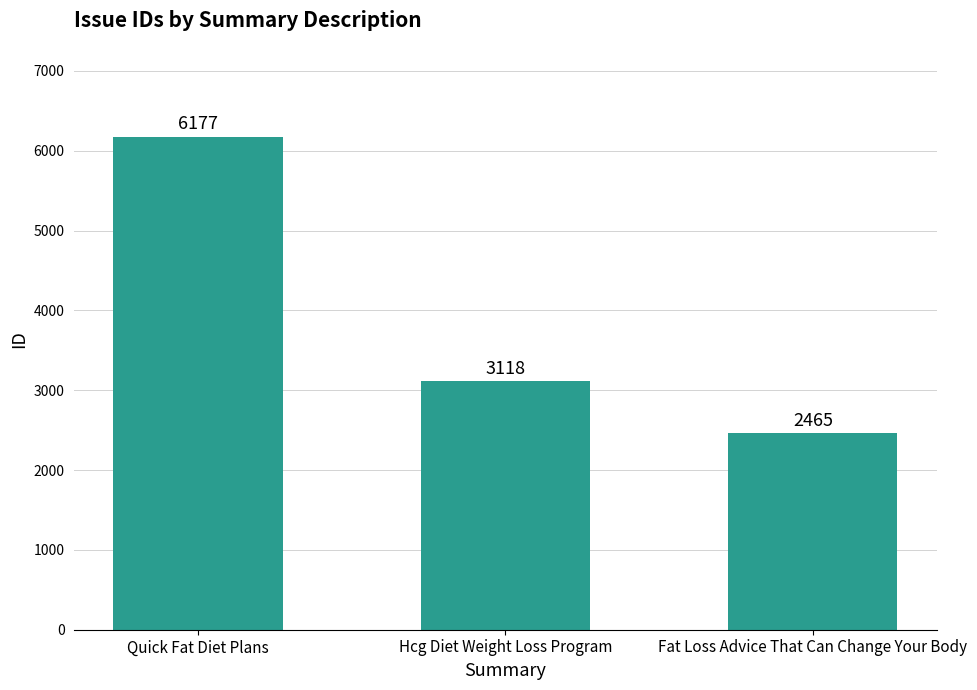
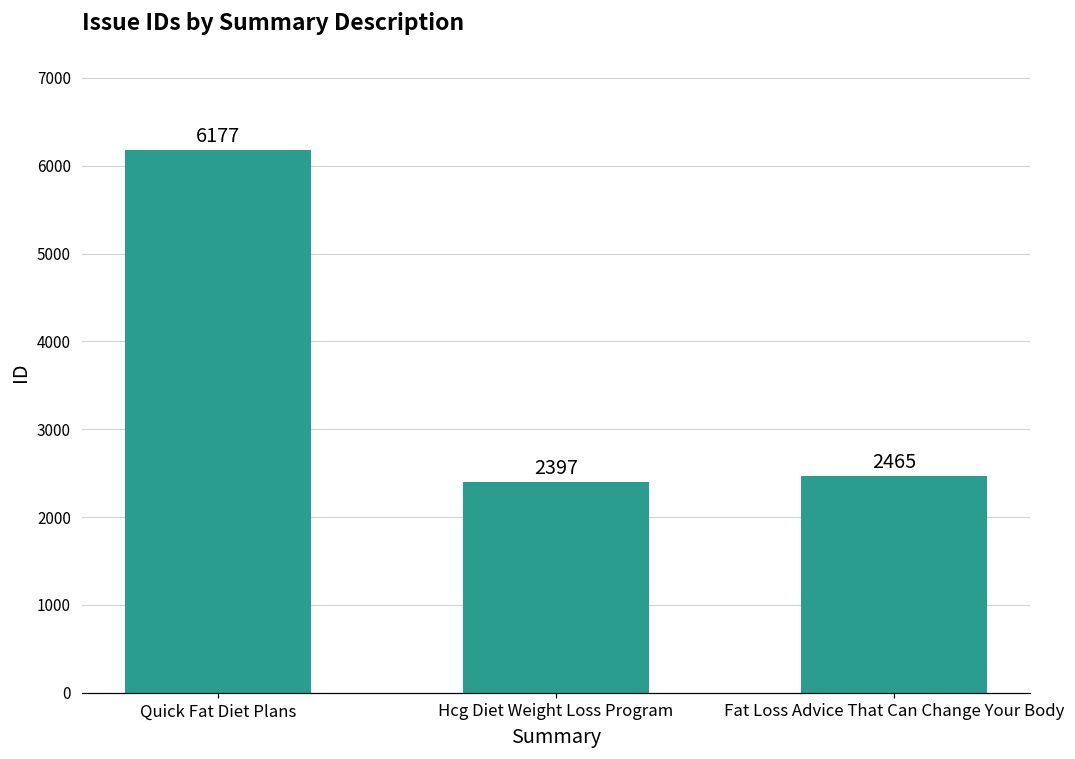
Hcg Diet Weight Loss Program: 3118 -> 2397
